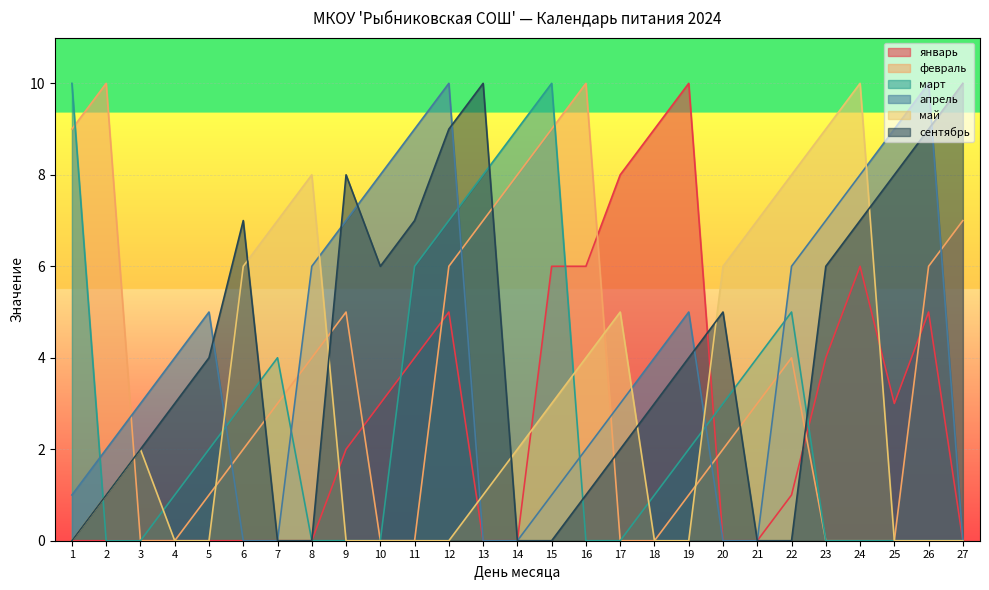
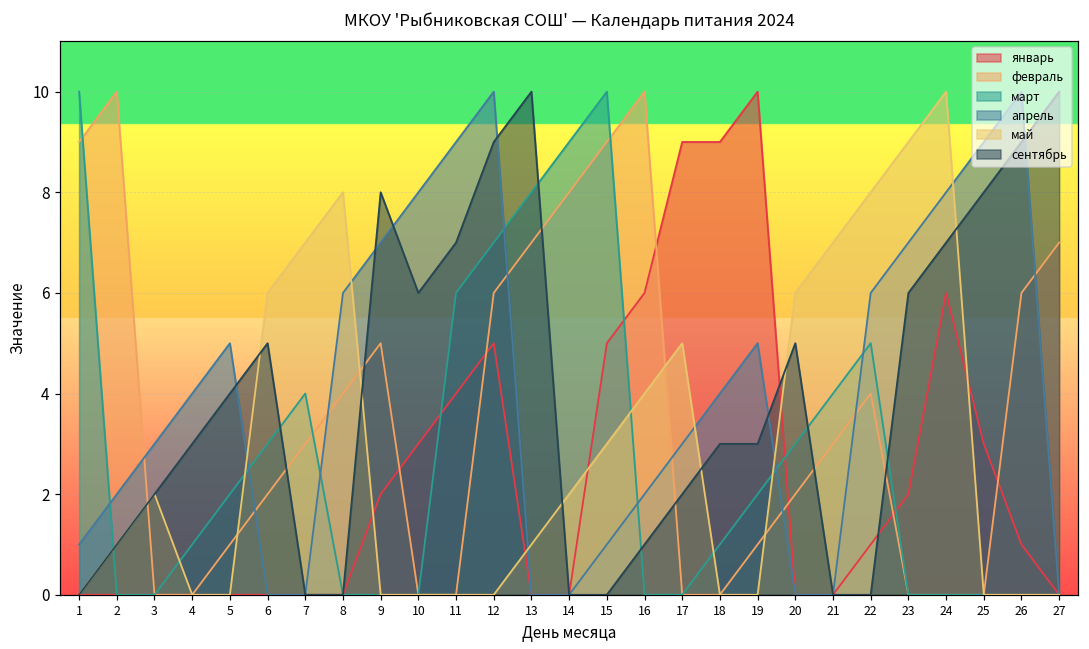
сентябрь, 6: 7 -> 5
январь, 15: 6 -> 5
январь, 17: 8 -> 9
сентябрь, 19: 4 -> 3
январь, 23: 4 -> 2
январь, 26: 5 -> 1
